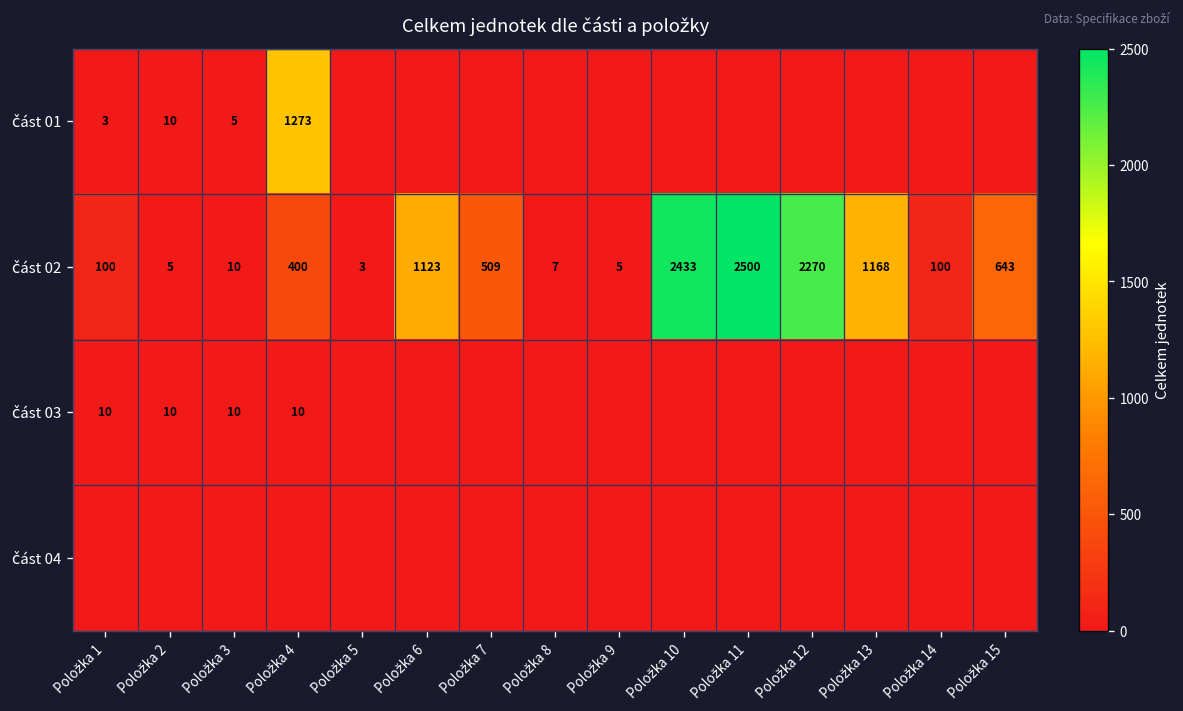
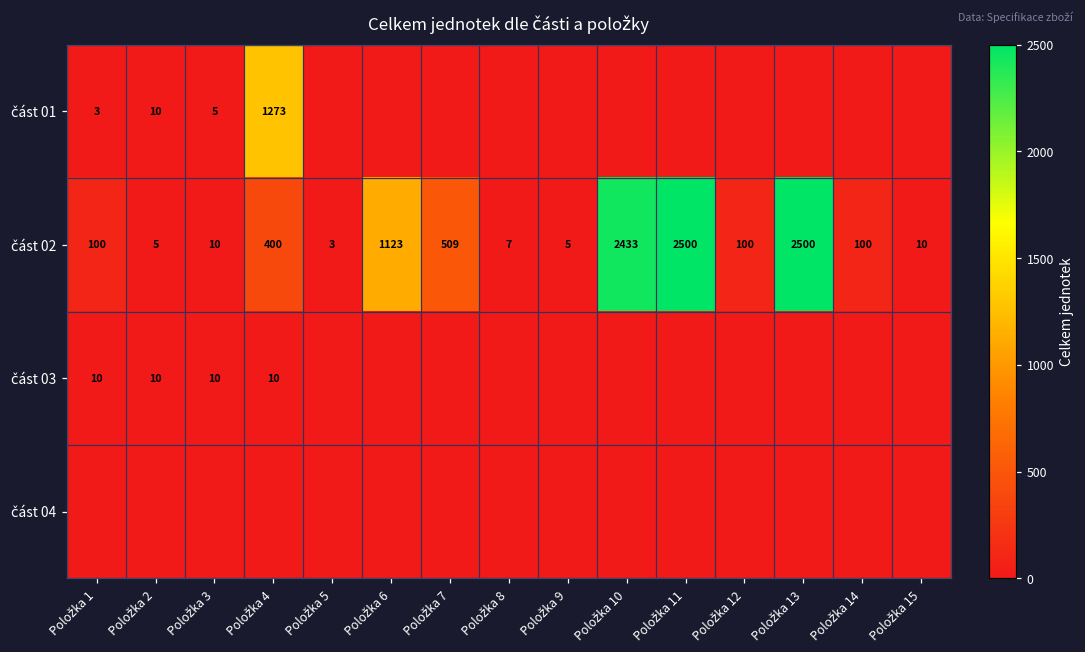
část 02, Položka 12: 2270 -> 100
část 02, Položka 13: 1168 -> 2500
část 02, Položka 15: 643 -> 10
